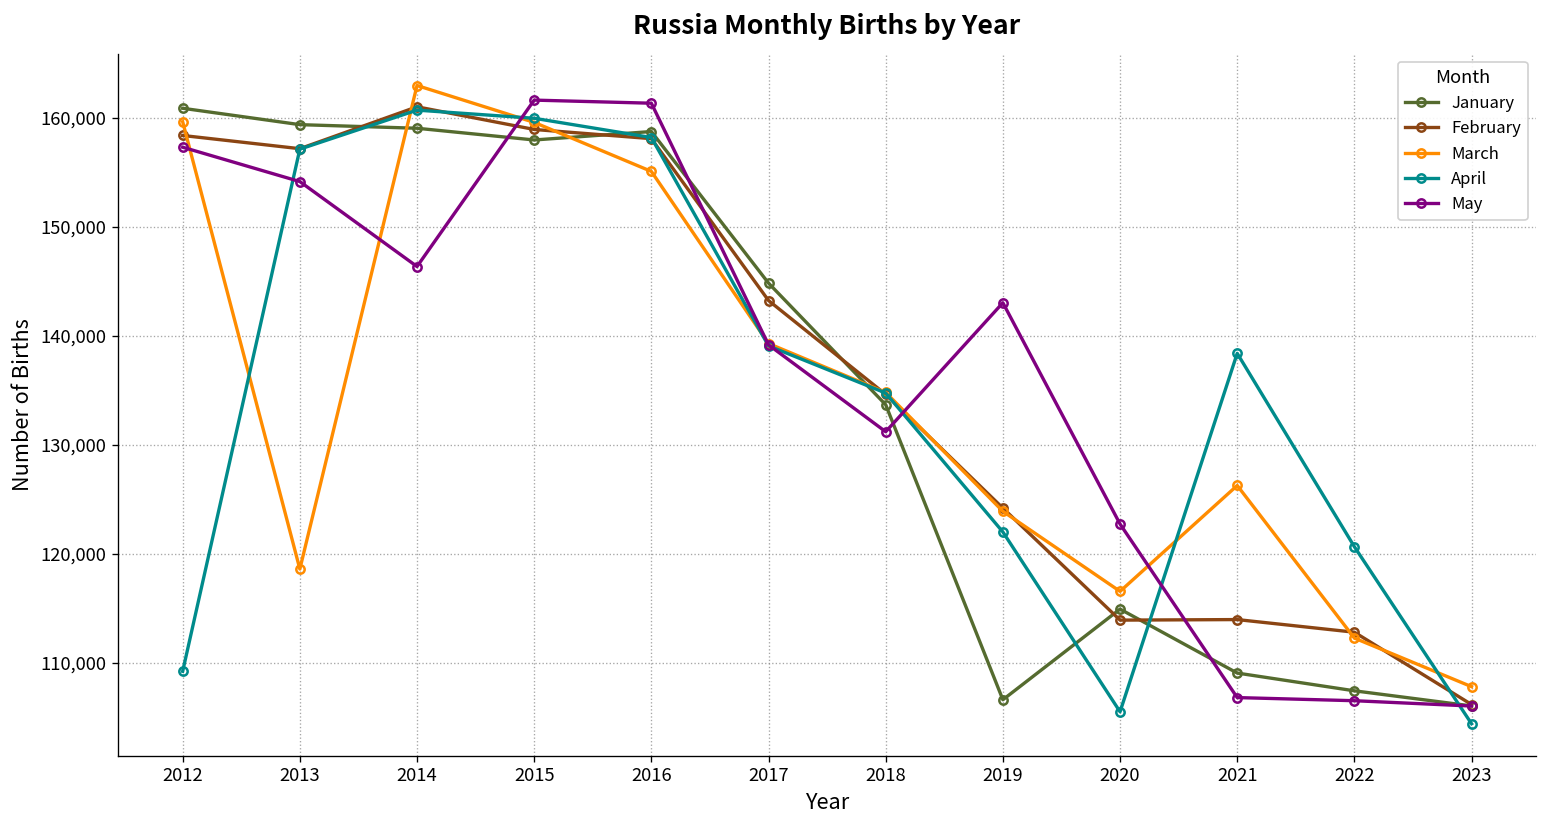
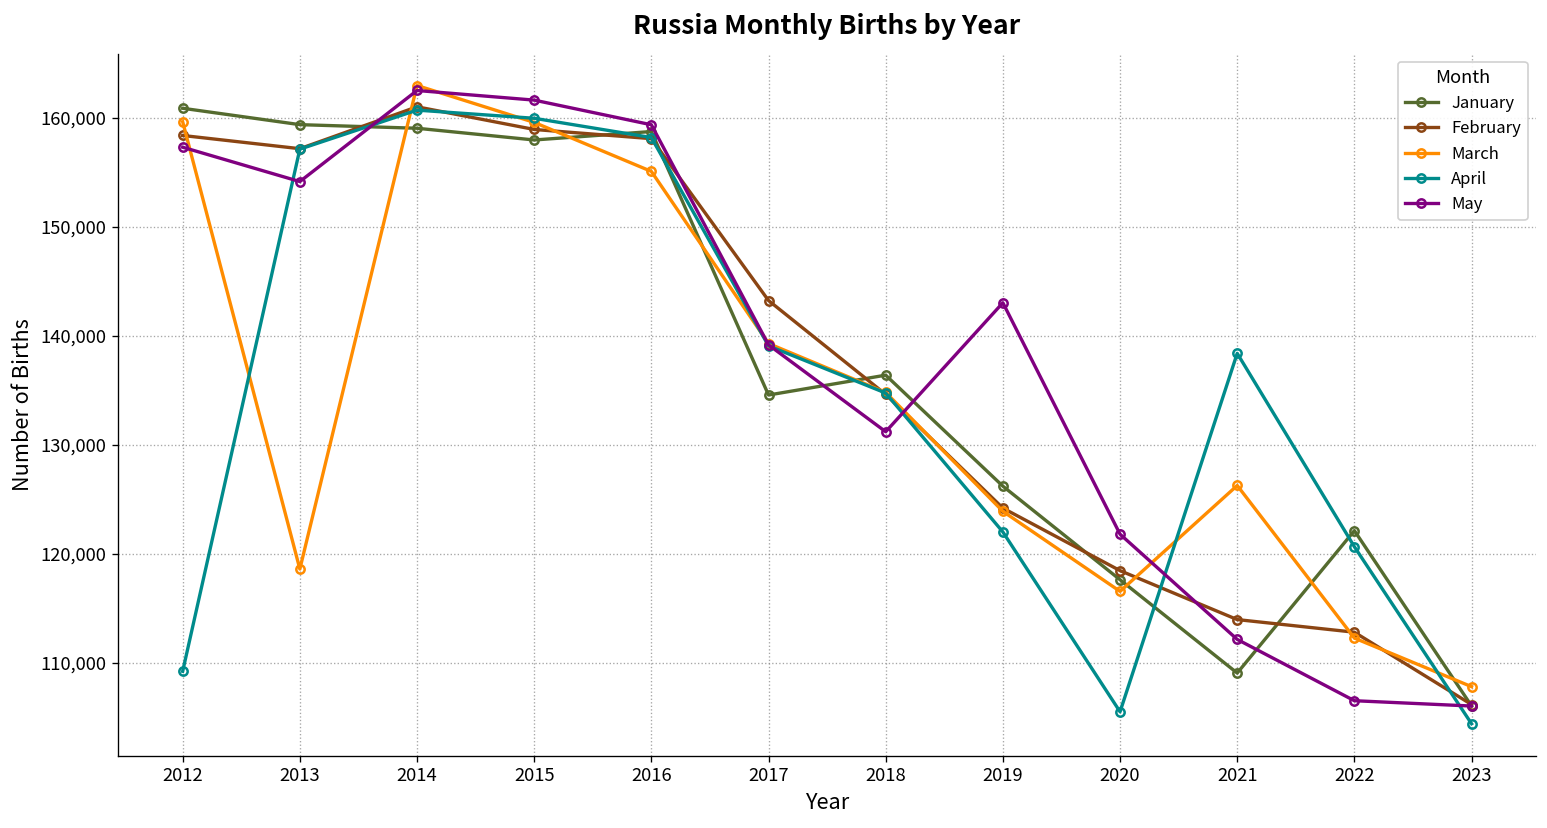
May, 2014: 146,000 -> 163,000
May, 2016: 161,000 -> 159,000
January, 2017: 145,000 -> 135,000
January, 2018: 134,000 -> 136,000
January, 2019: 107,000 -> 126,000
January, 2020: 115,000 -> 118,000
February, 2020: 114,000 -> 118,000
May, 2020: 123,000 -> 122,000
May, 2021: 107,000 -> 112,000
January, 2022: 107,000 -> 122,000
